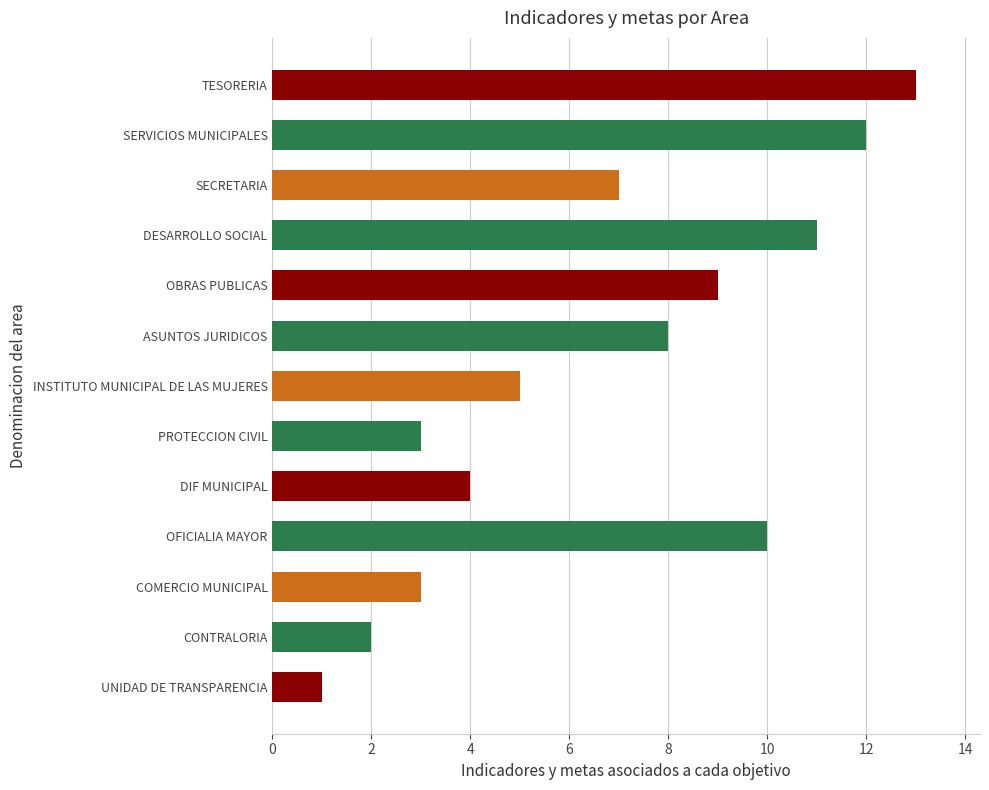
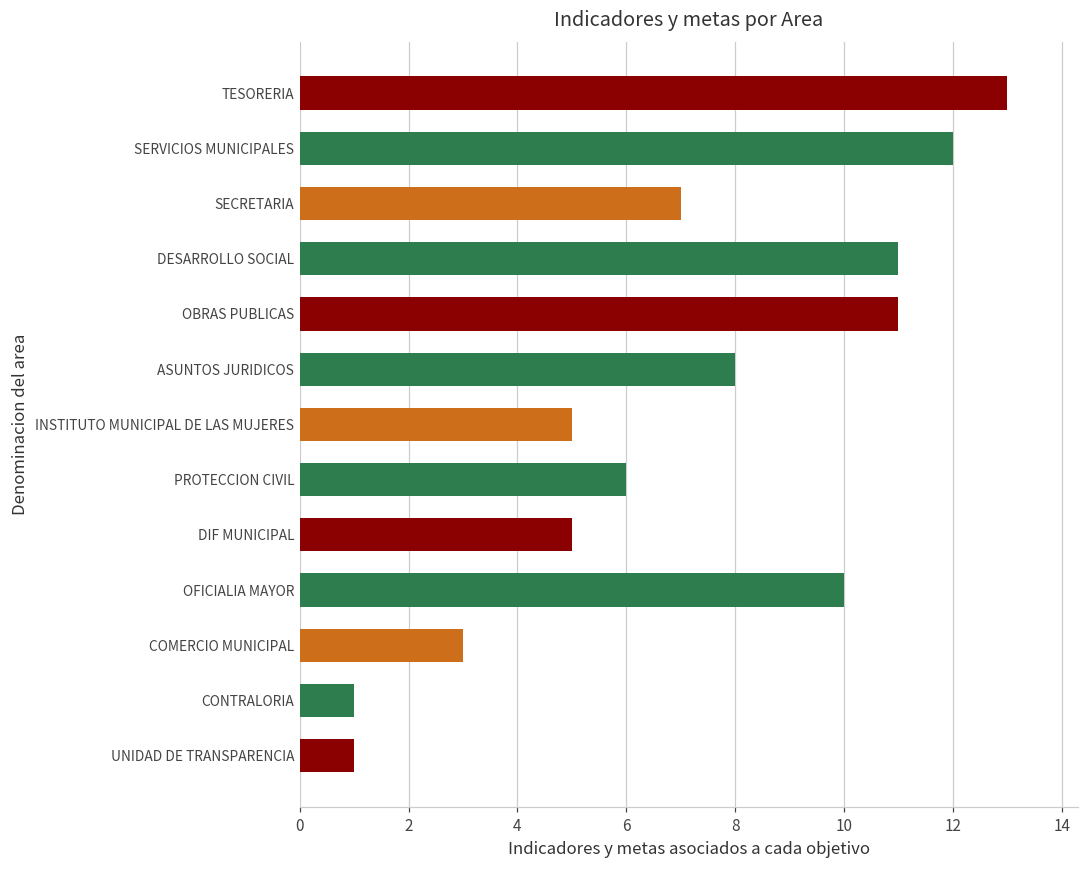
OBRAS PUBLICAS: 9 -> 11
PROTECCION CIVIL: 3 -> 6
DIF MUNICIPAL: 4 -> 5
CONTRALORIA: 2 -> 1
